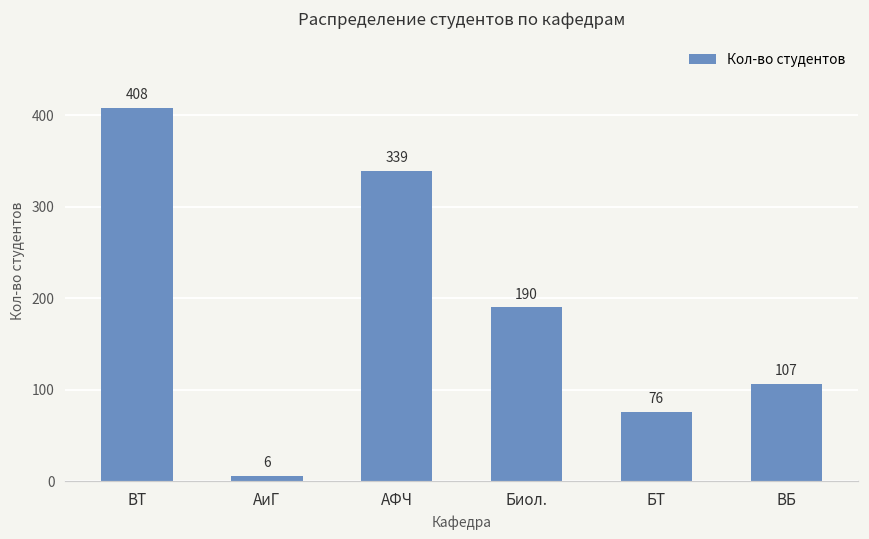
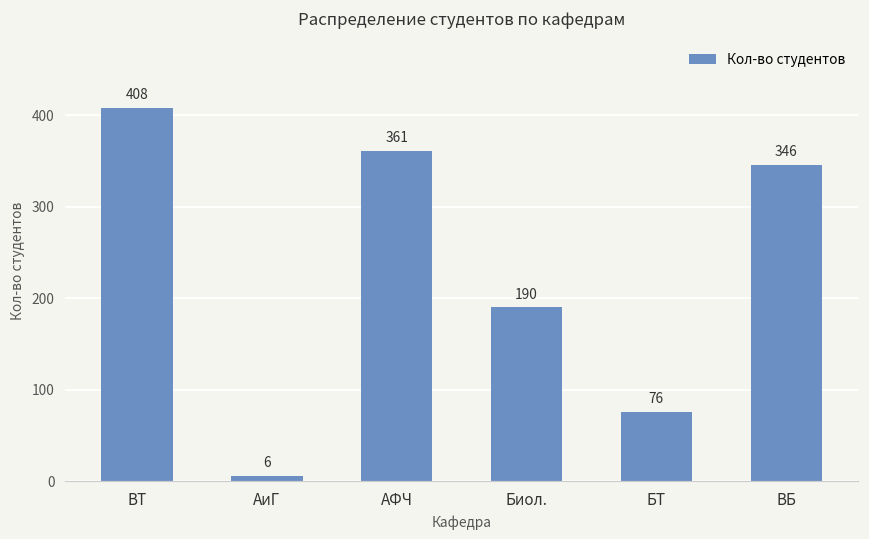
АФЧ: 339 -> 361
ВБ: 107 -> 346
